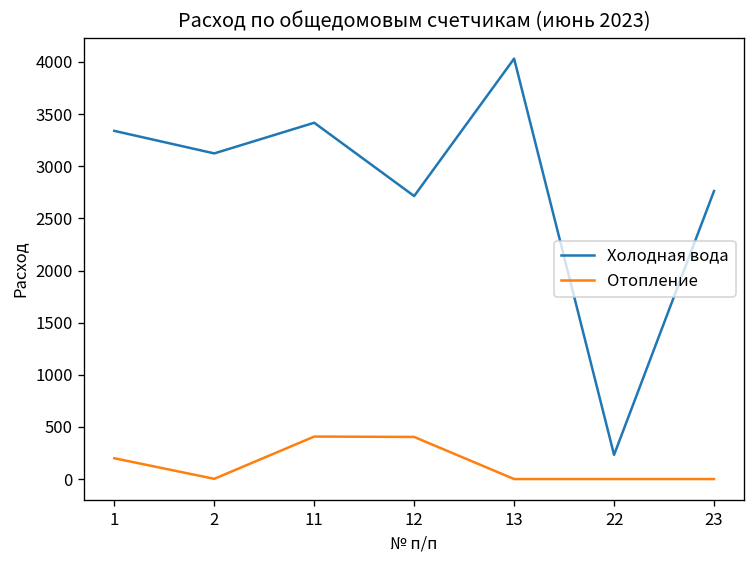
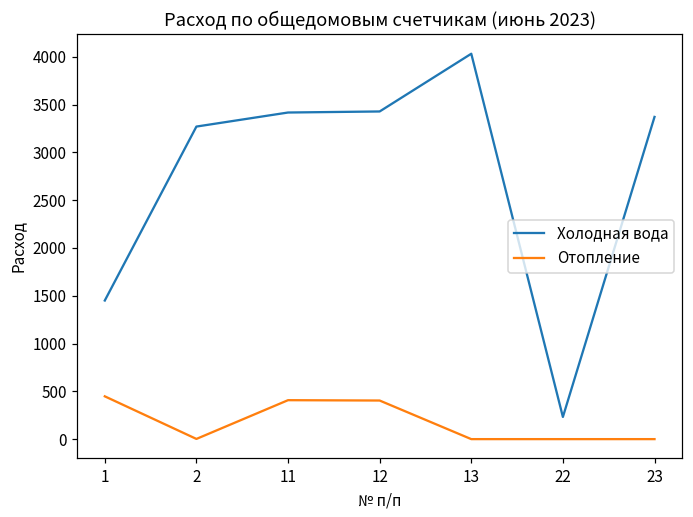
Холодная вода, 1: 3300 -> 1500
Отопление, 1: 200 -> 400
Холодная вода, 2: 3100 -> 3300
Холодная вода, 12: 2700 -> 3400
Холодная вода, 23: 2800 -> 3400
